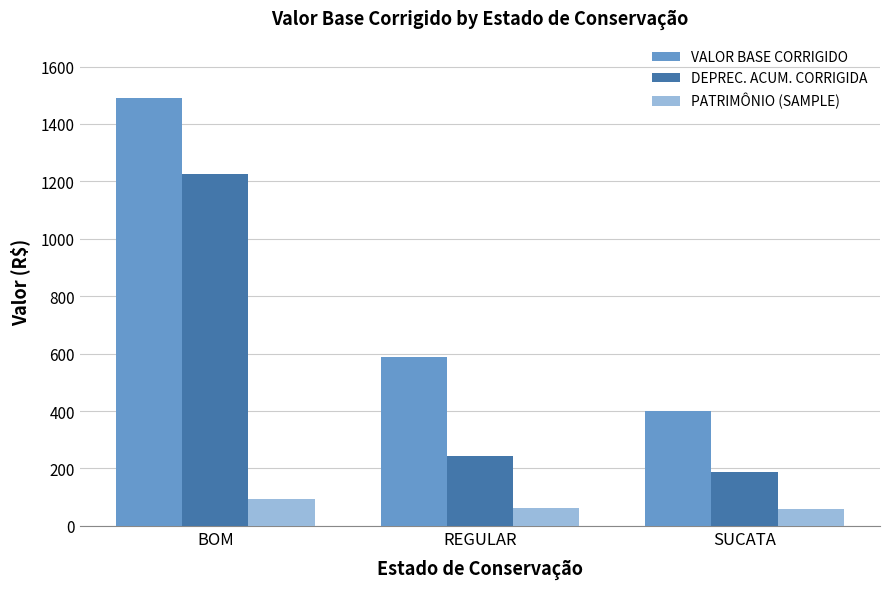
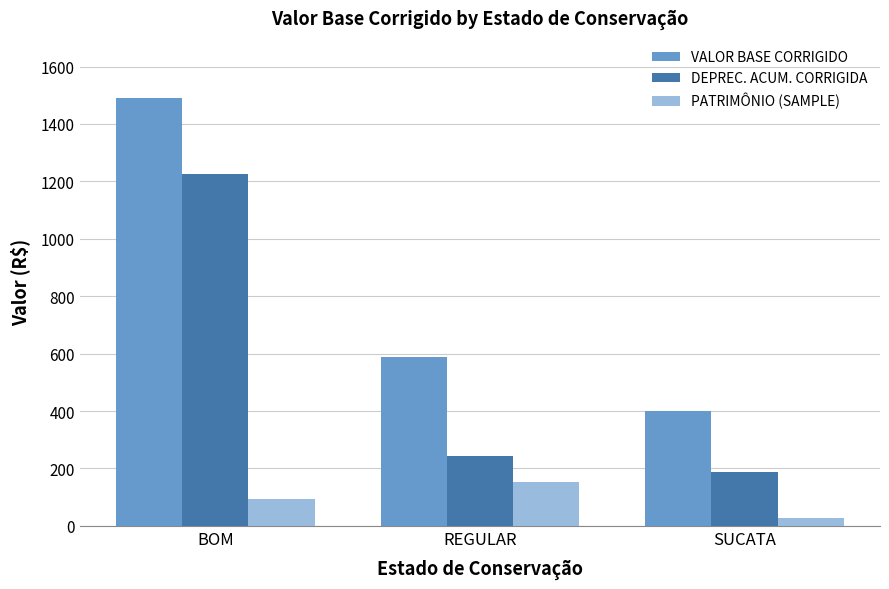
PATRIMÔNIO (SAMPLE), REGULAR: 60 -> 150
PATRIMÔNIO (SAMPLE), SUCATA: 60 -> 30
